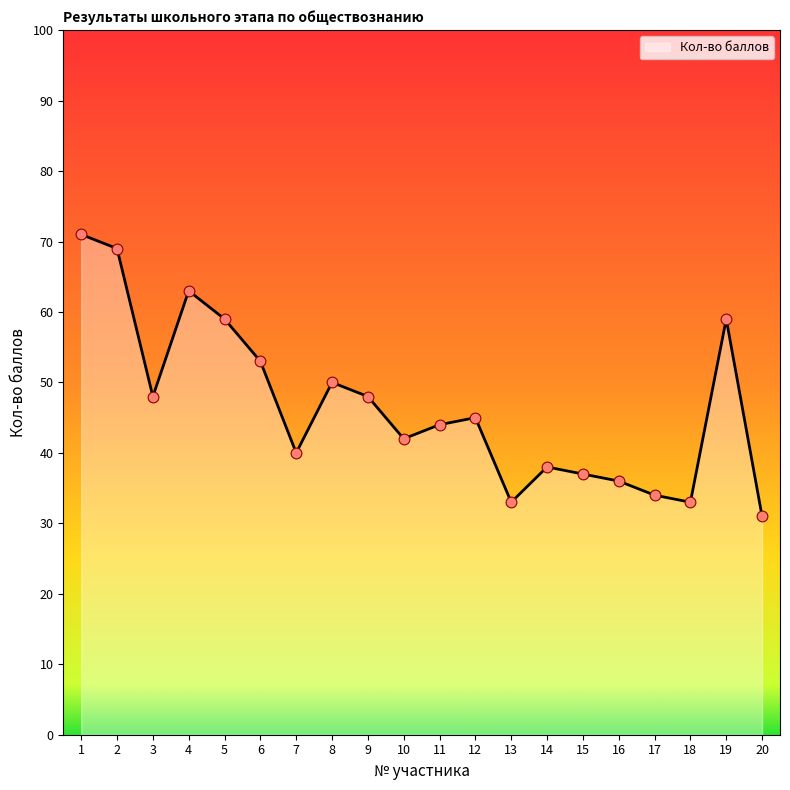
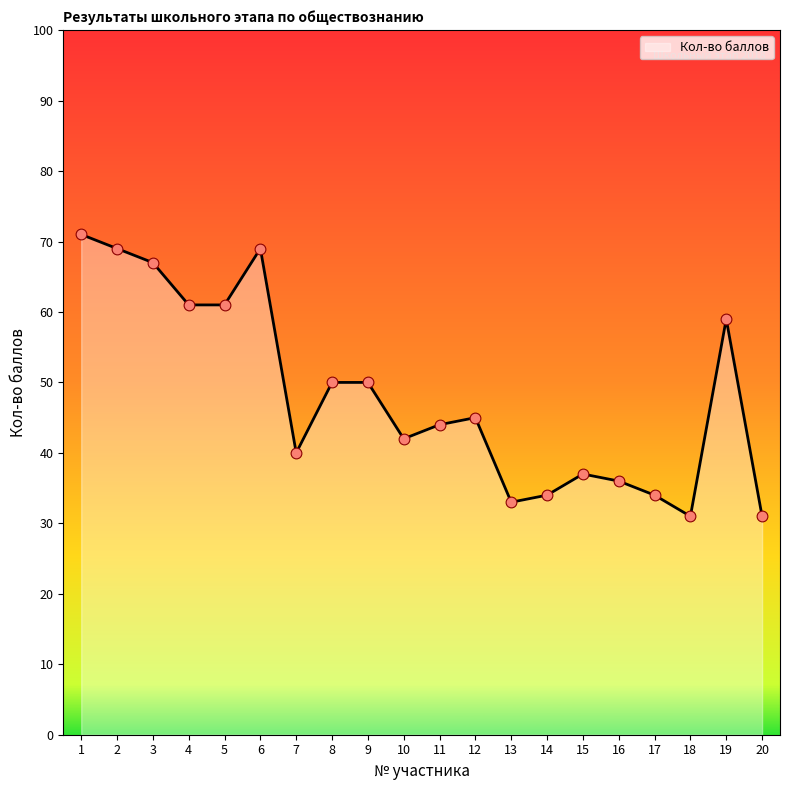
3: 48 -> 67
4: 63 -> 61
5: 59 -> 61
6: 53 -> 69
9: 48 -> 50
14: 38 -> 34
18: 33 -> 31
